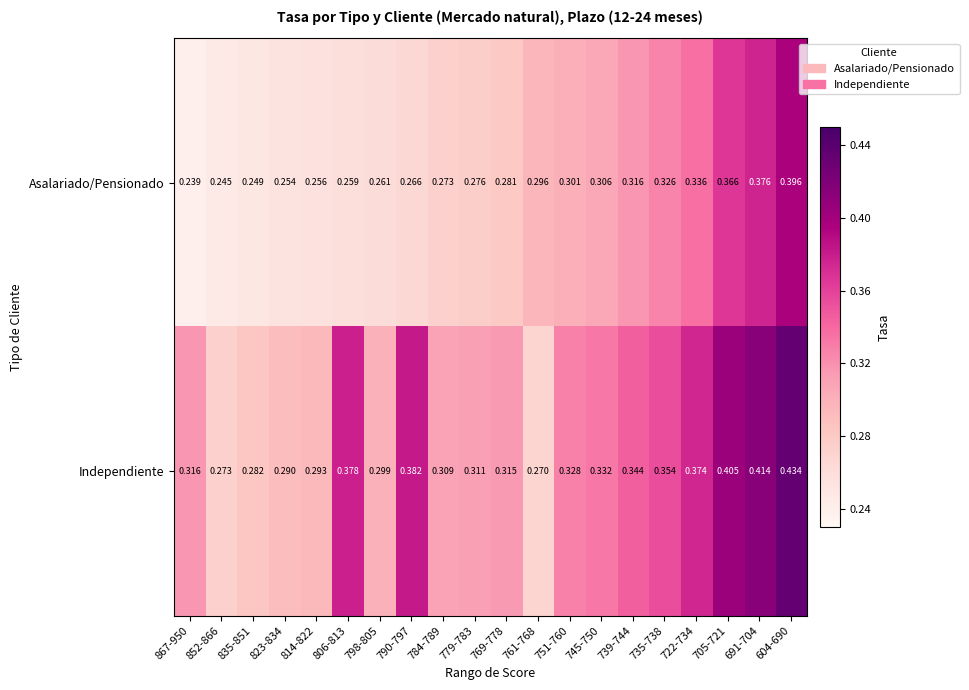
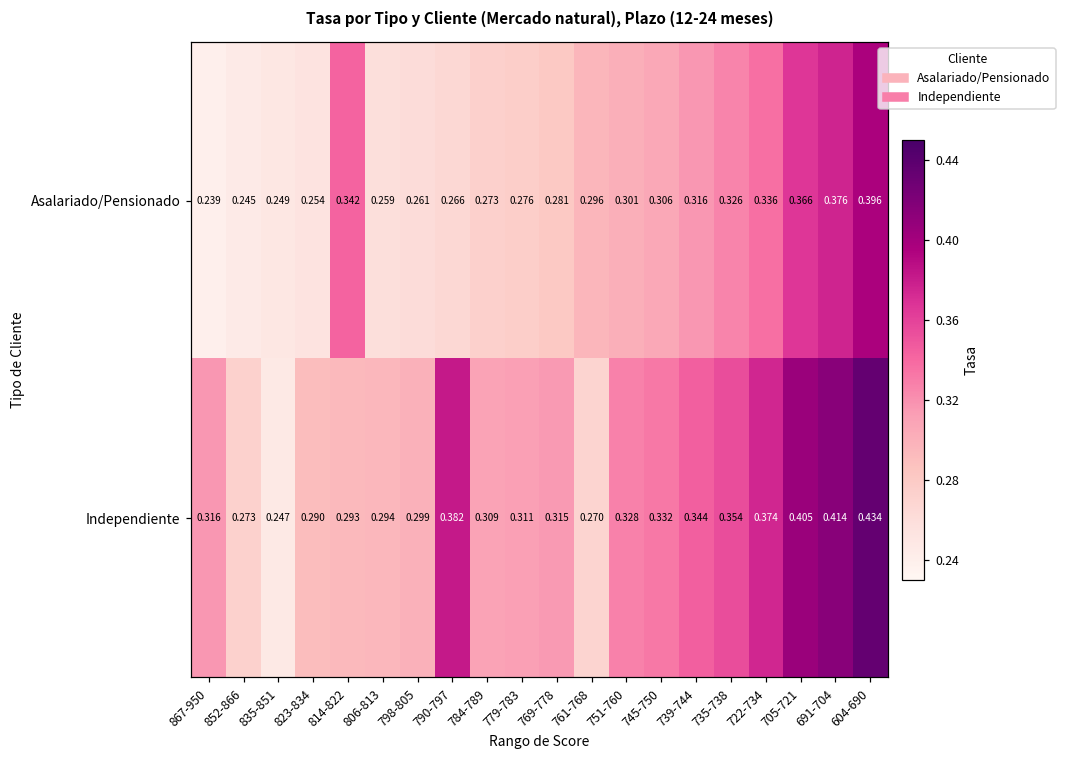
Asalariado/Pensionado, 814-822: 0.256 -> 0.342
Independiente, 835-851: 0.282 -> 0.247
Independiente, 806-813: 0.378 -> 0.294
